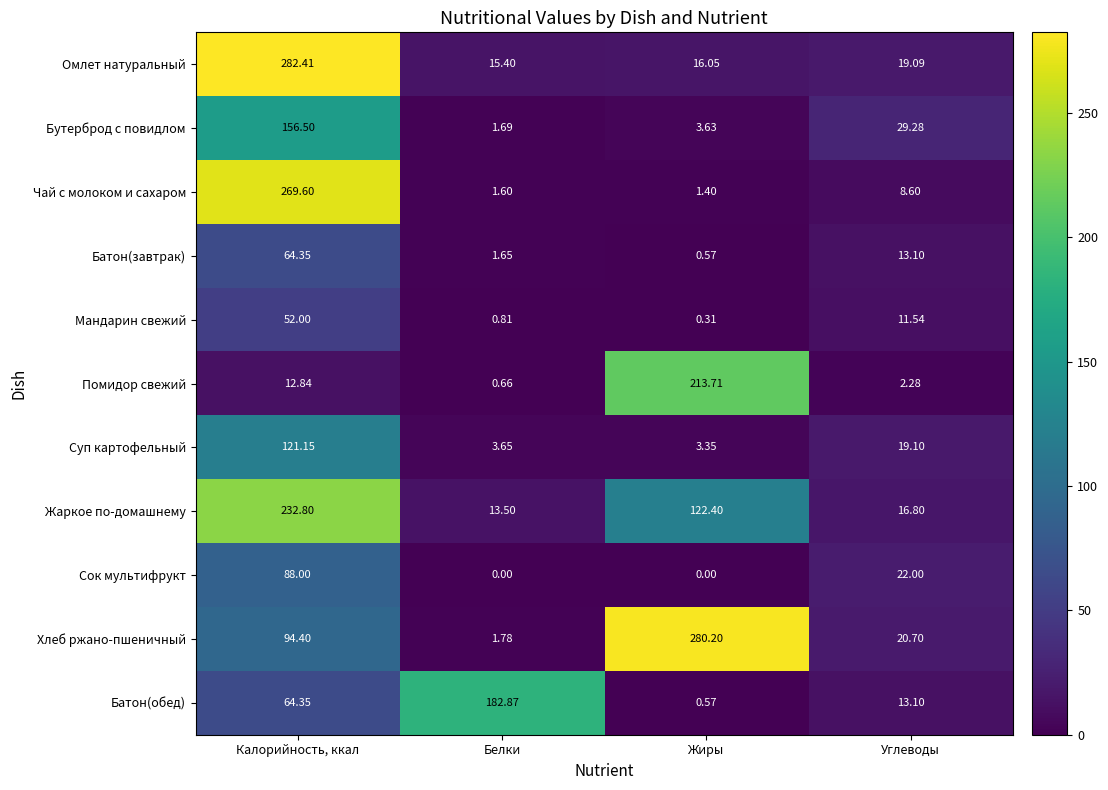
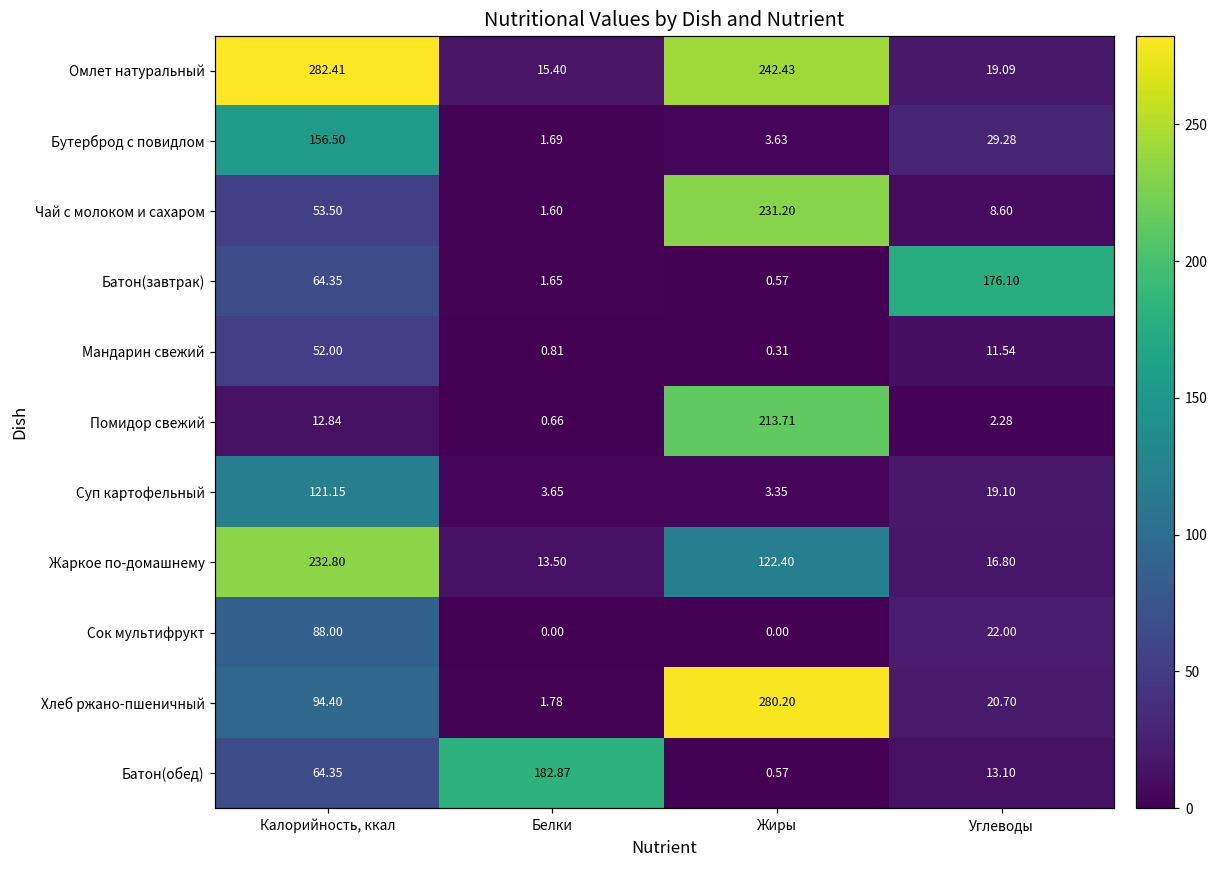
Омлет натуральный, Жиры: 16.05 -> 242.43
Чай с молоком и сахаром, Калорийность, ккал: 269.60 -> 53.50
Чай с молоком и сахаром, Жиры: 1.40 -> 231.20
Батон(завтрак), Углеводы: 13.10 -> 176.10
